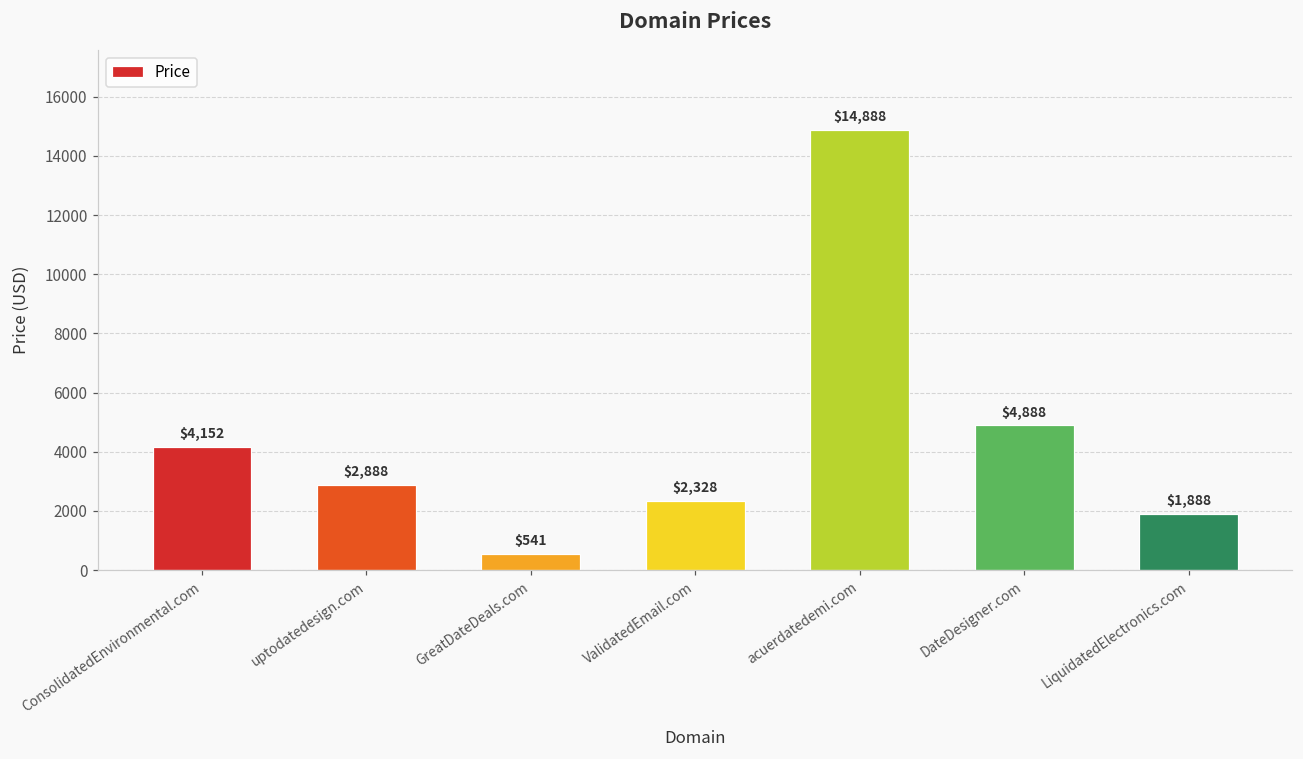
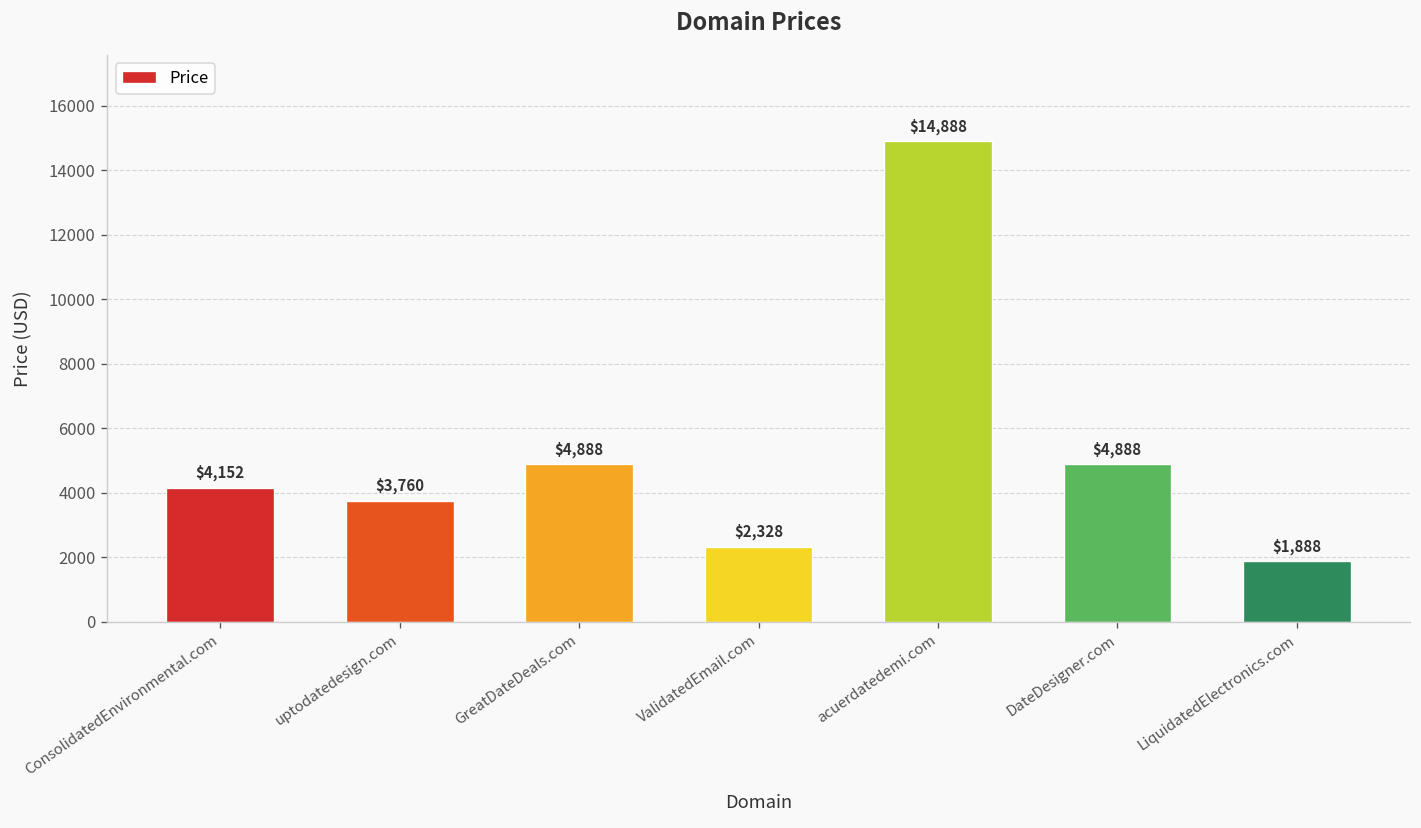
uptodatedesign.com: $2,888 -> $3,760
GreatDateDeals.com: $541 -> $4,888
